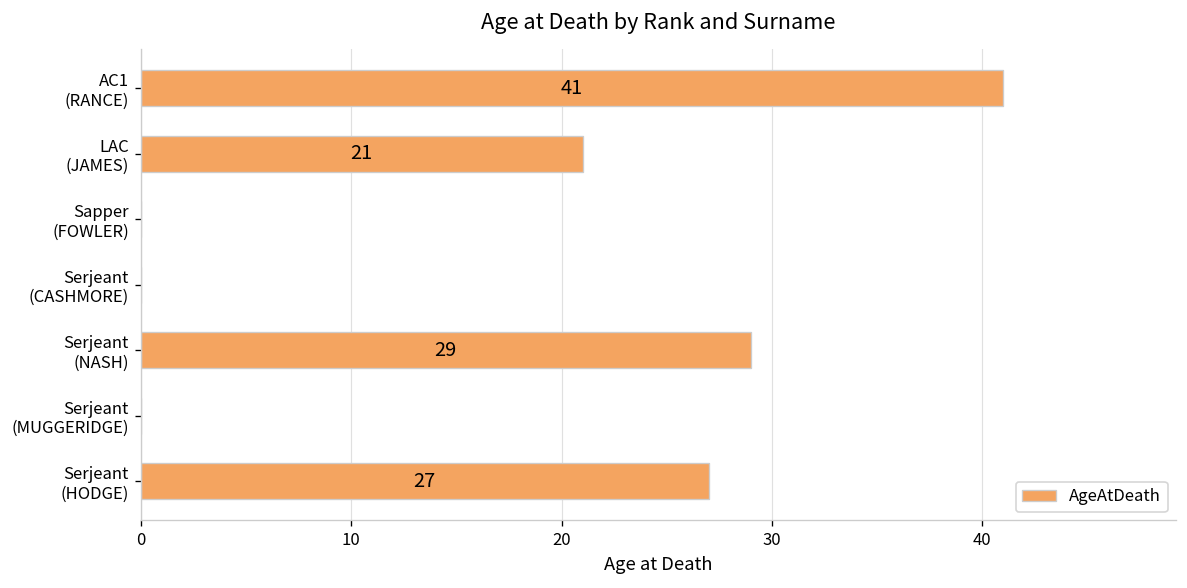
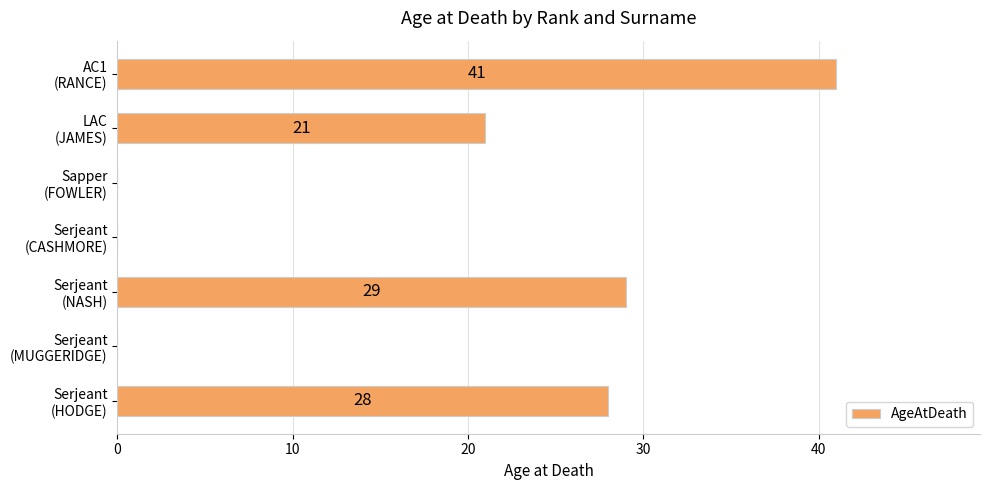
Serjeant (HODGE): 27 -> 28
